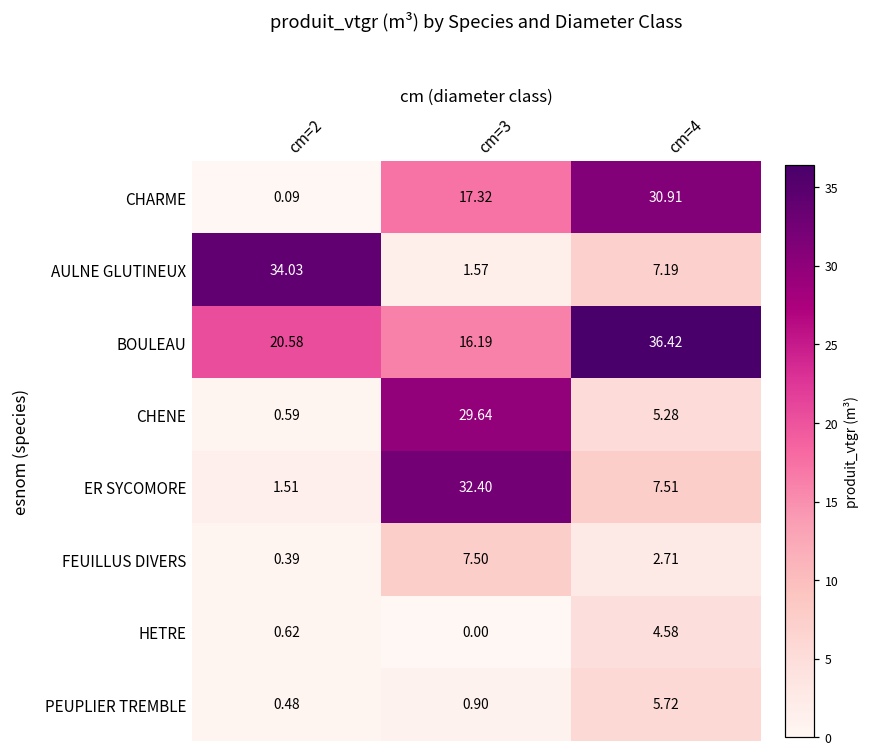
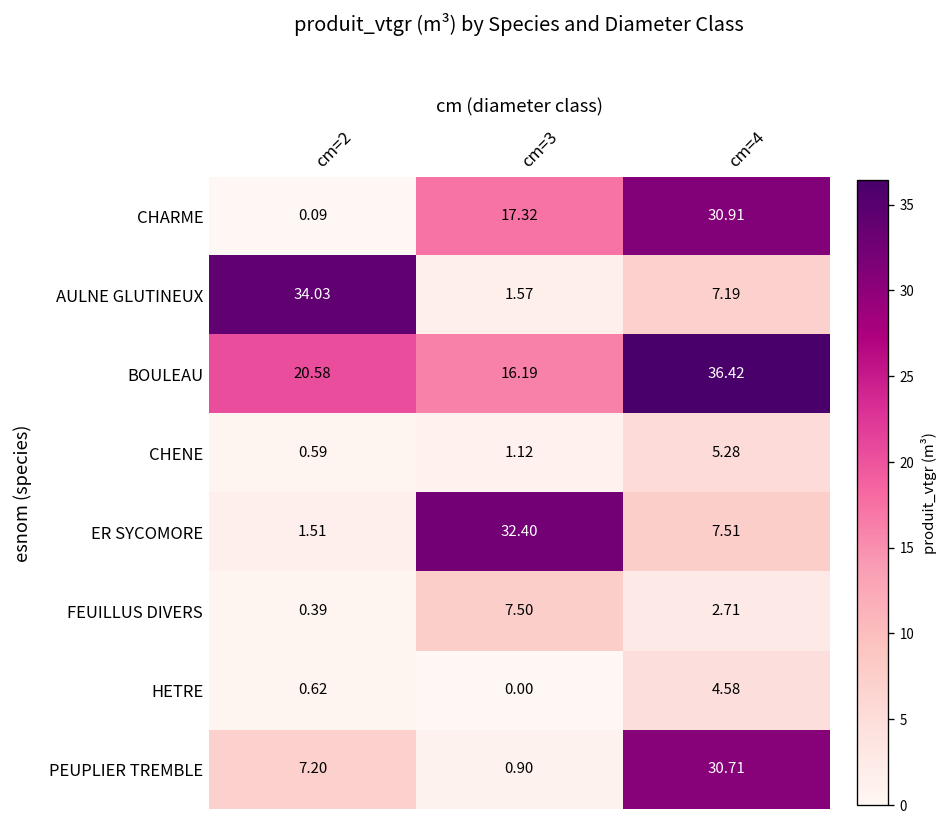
CHENE, cm=3: 29.64 -> 1.12
PEUPLIER TREMBLE, cm=2: 0.48 -> 7.20
PEUPLIER TREMBLE, cm=4: 5.72 -> 30.71
